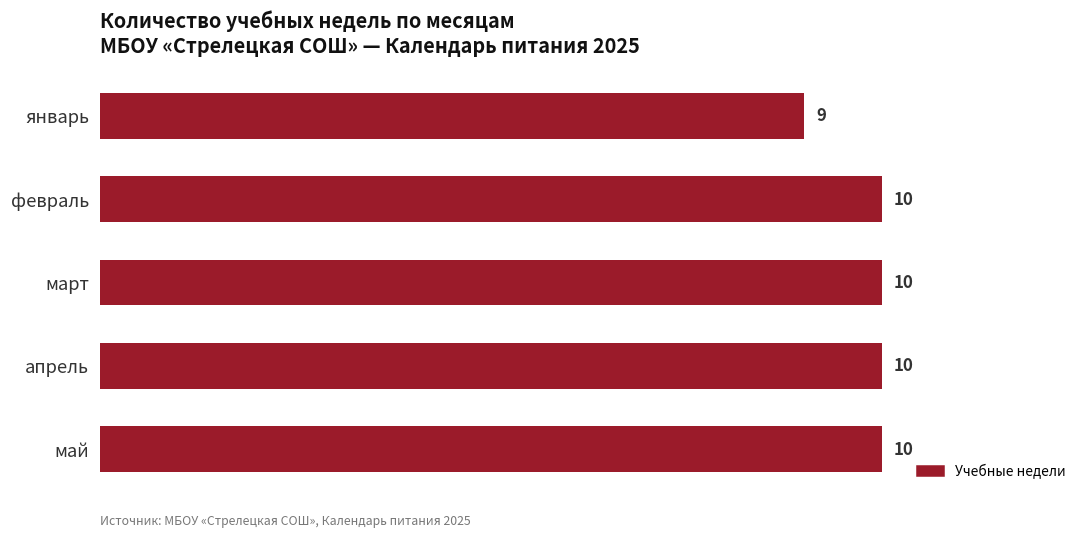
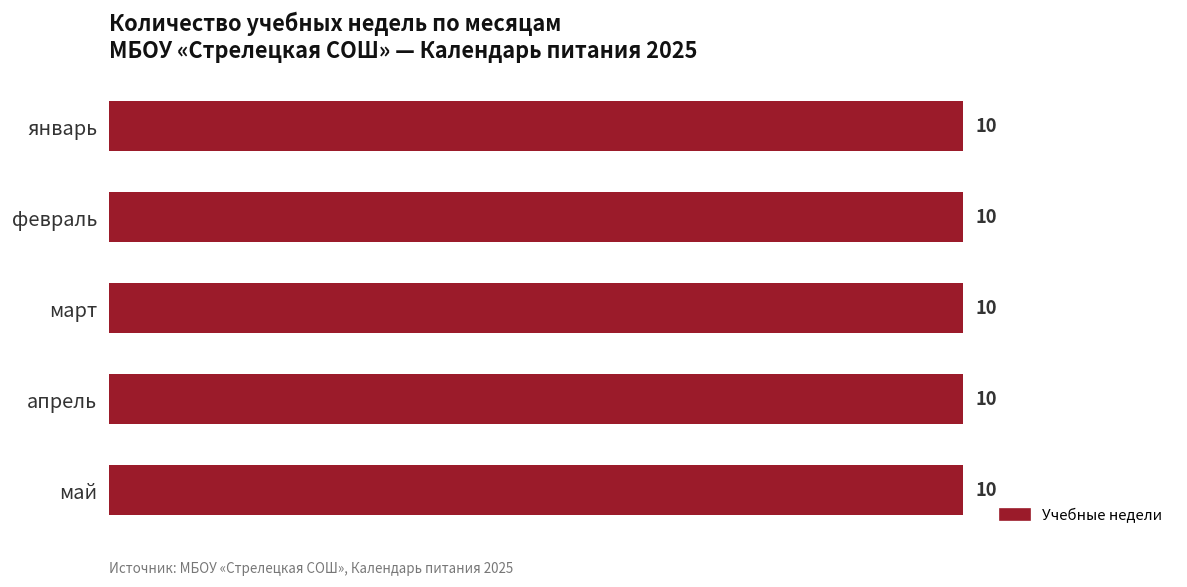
январь: 9 -> 10
